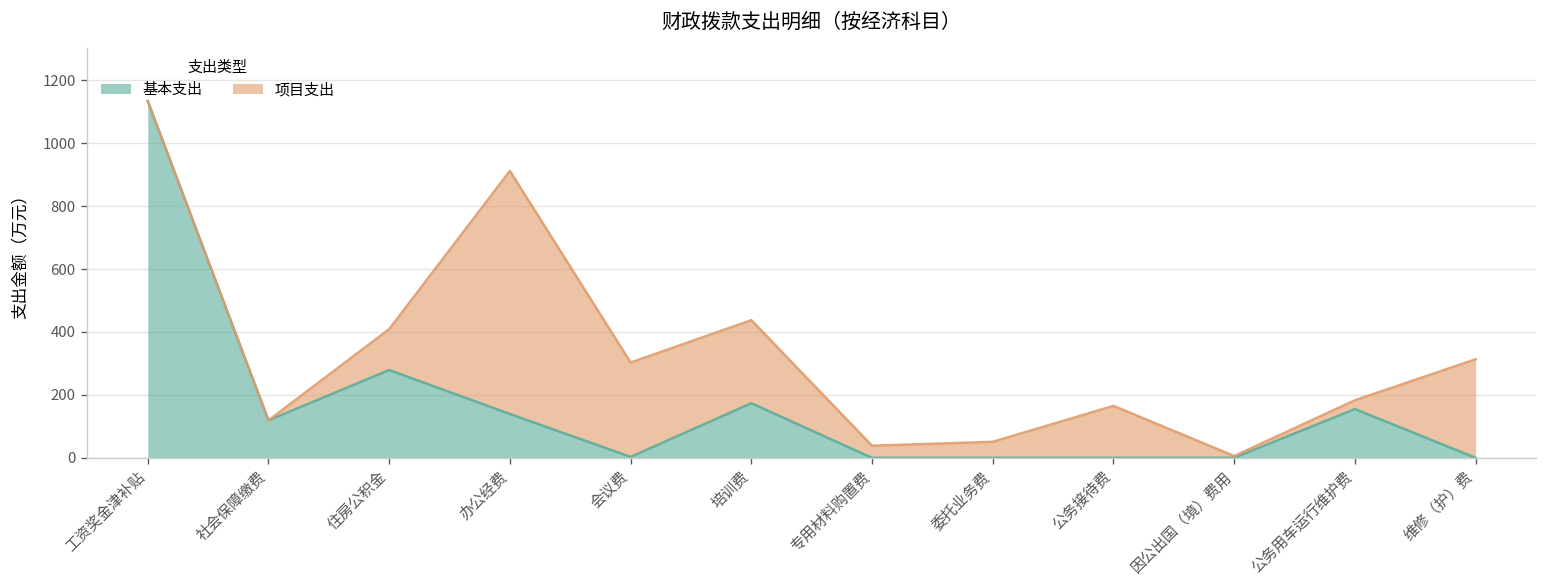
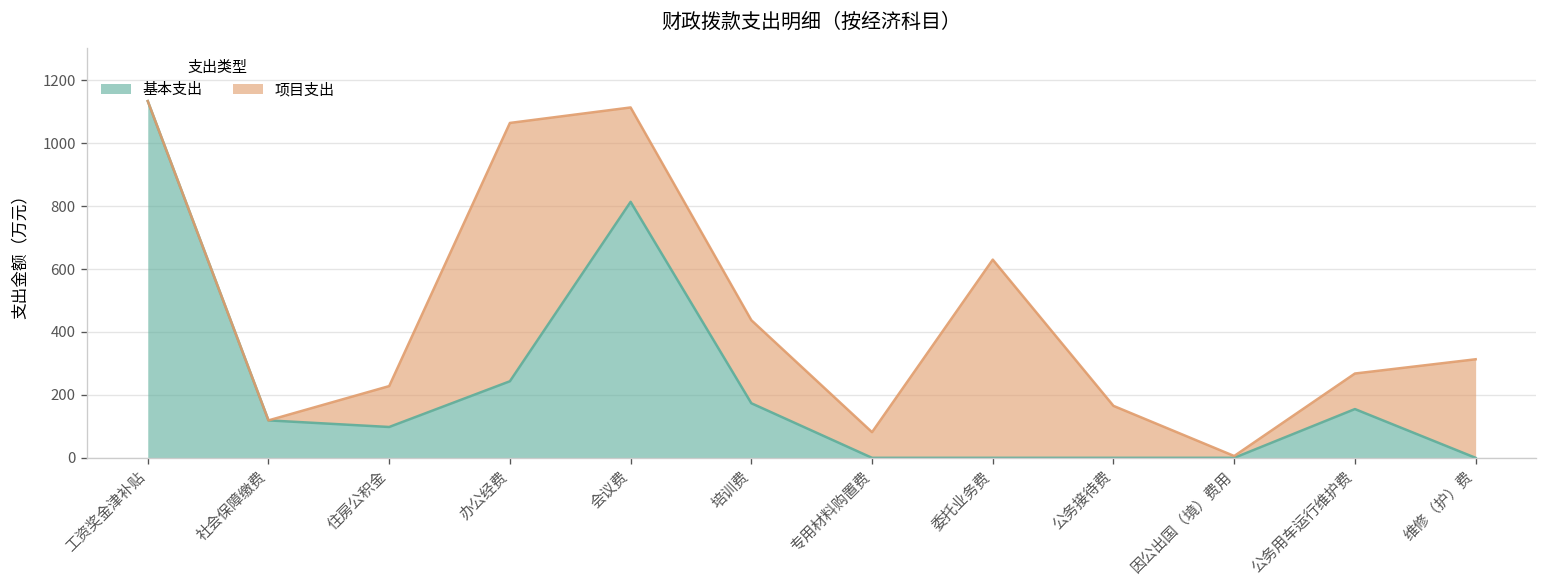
基本支出, 住房公积金: 280 -> 100
基本支出, 办公经费: 140 -> 240
项目支出, 办公经费: 770 -> 820
基本支出, 会议费: 0 -> 810
项目支出, 专用材料购置费: 40 -> 80
项目支出, 委托业务费: 50 -> 630
项目支出, 公务用车运行维护费: 30 -> 110
